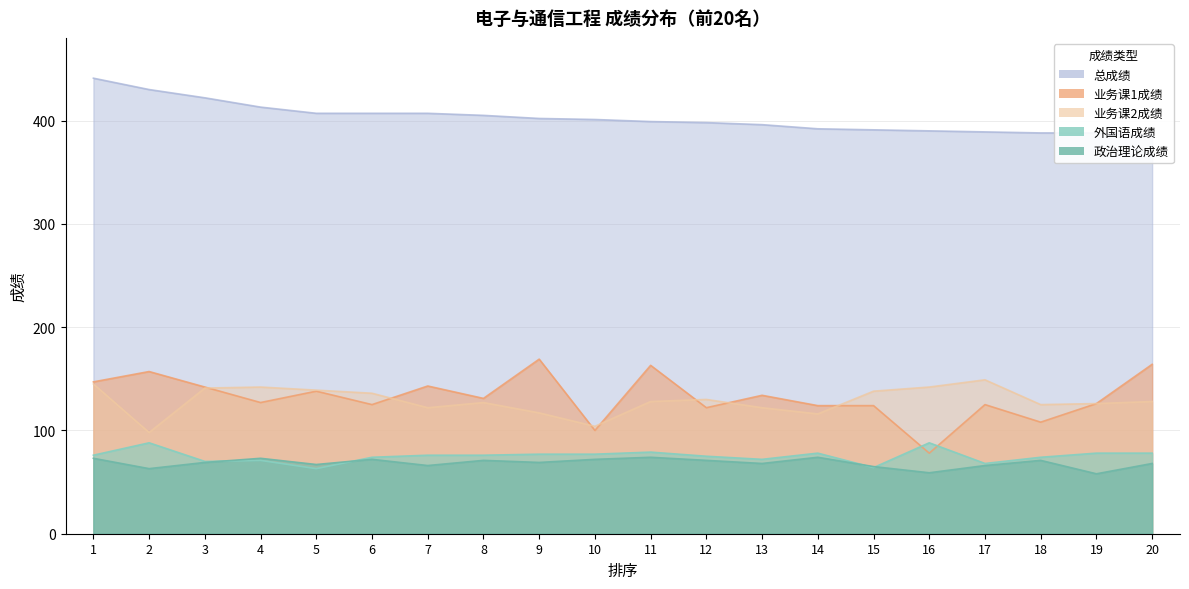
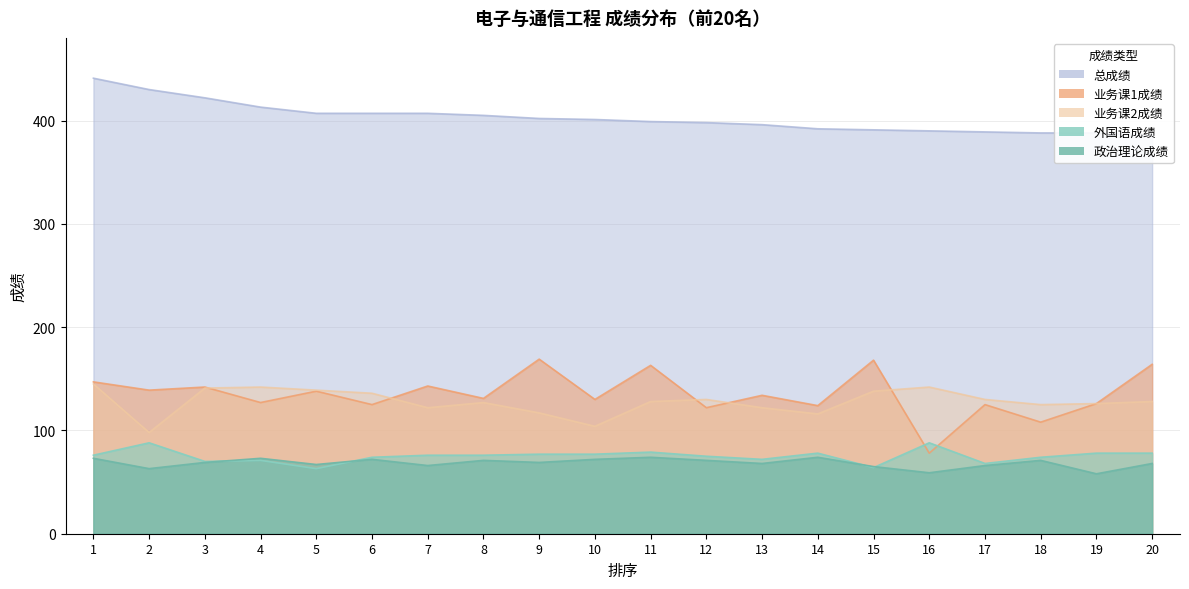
业务课1成绩, 2: 157 -> 139
业务课1成绩, 10: 100 -> 130
业务课1成绩, 15: 124 -> 168
业务课2成绩, 17: 149 -> 130
